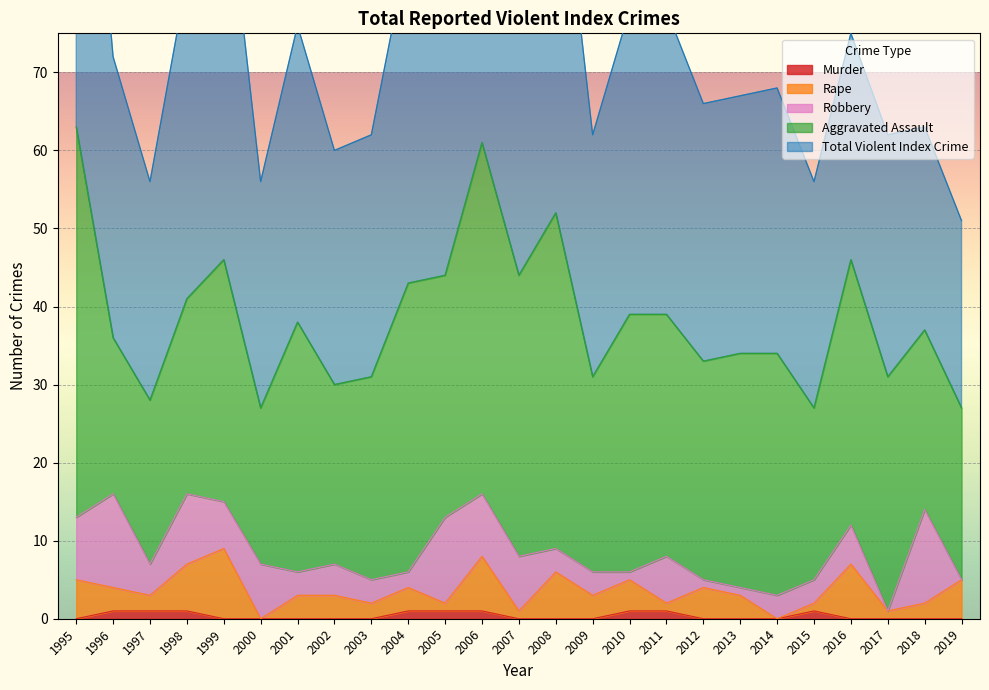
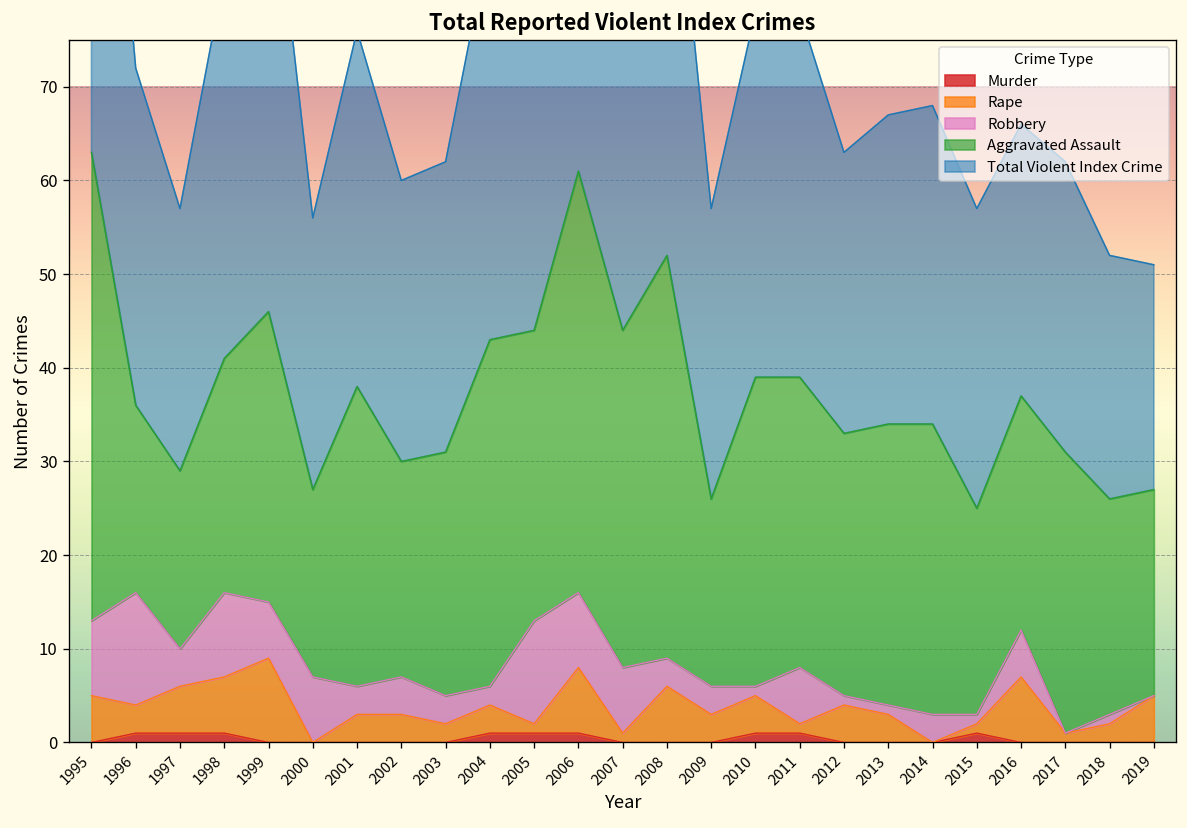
Rape, 1997: 2 -> 5
Aggravated Assault, 1997: 21 -> 19
Aggravated Assault, 2009: 25 -> 20
Total Violent Index Crime, 2012: 33 -> 30
Robbery, 2015: 3 -> 1
Total Violent Index Crime, 2015: 29 -> 32
Aggravated Assault, 2016: 34 -> 25
Robbery, 2018: 12 -> 1
